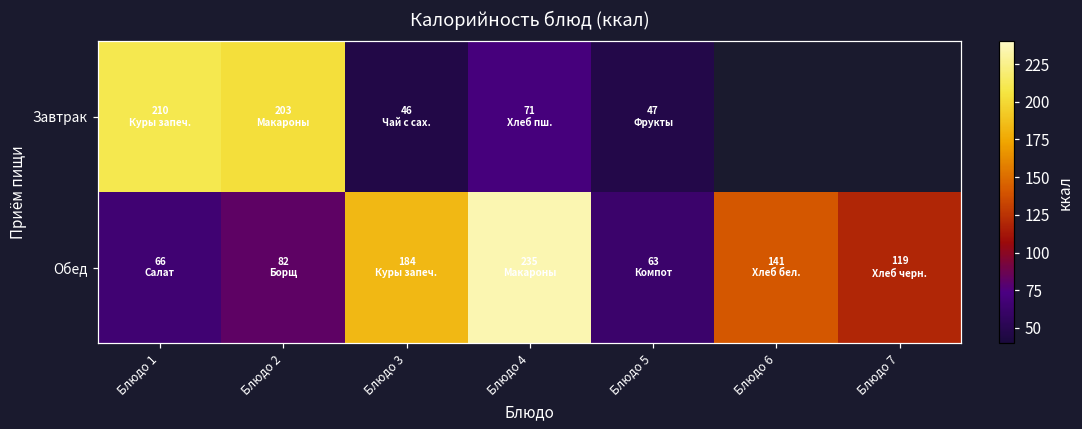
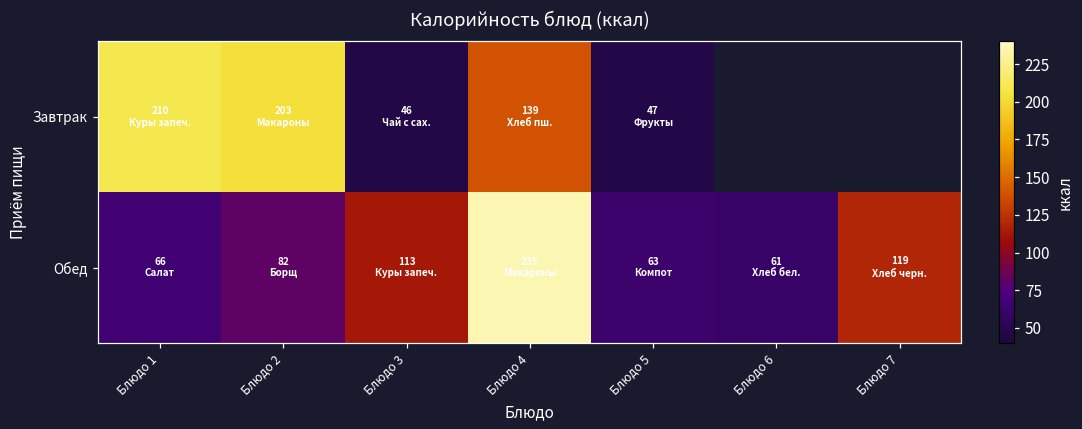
Завтрак, Блюдо 4: 71 -> 139
Обед, Блюдо 3: 184 -> 113
Обед, Блюдо 6: 141 -> 61
